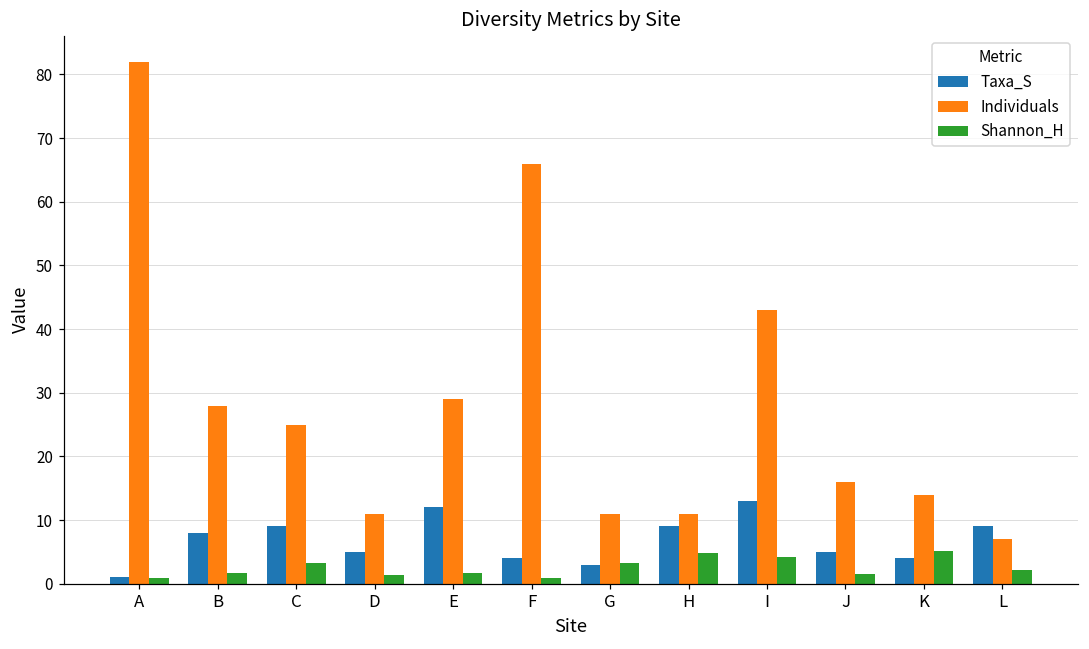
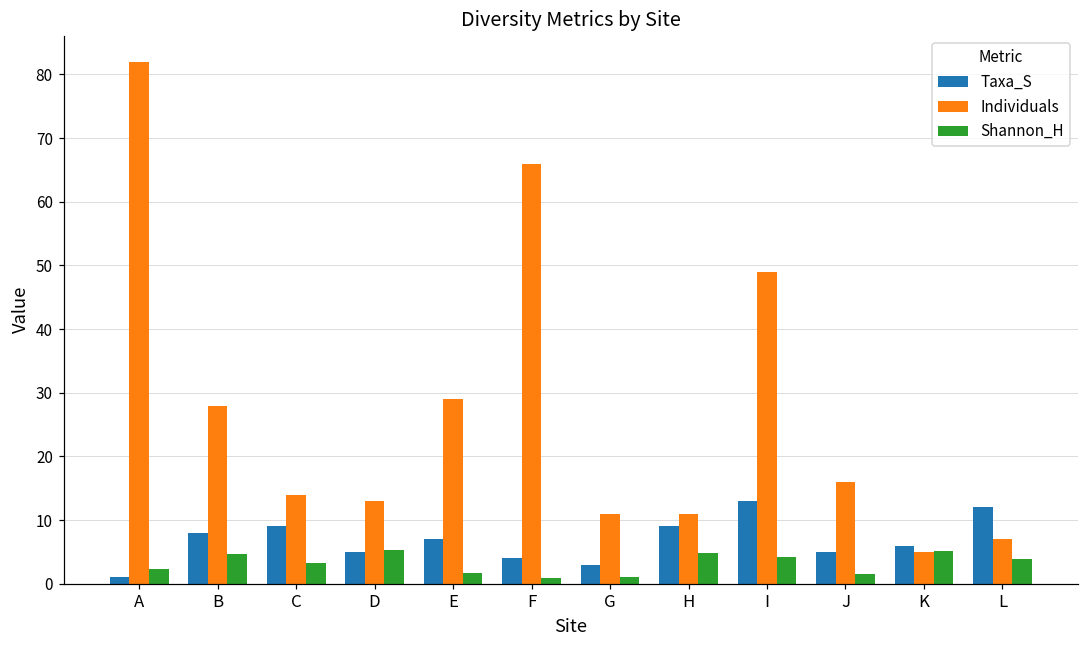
Shannon_H, A: 1 -> 2
Shannon_H, B: 2 -> 5
Individuals, C: 25 -> 14
Individuals, D: 11 -> 13
Shannon_H, D: 1 -> 5
Taxa_S, E: 12 -> 7
Shannon_H, G: 3 -> 1
Individuals, I: 43 -> 49
Taxa_S, K: 4 -> 6
Individuals, K: 14 -> 5
Taxa_S, L: 9 -> 12
Shannon_H, L: 2 -> 4
